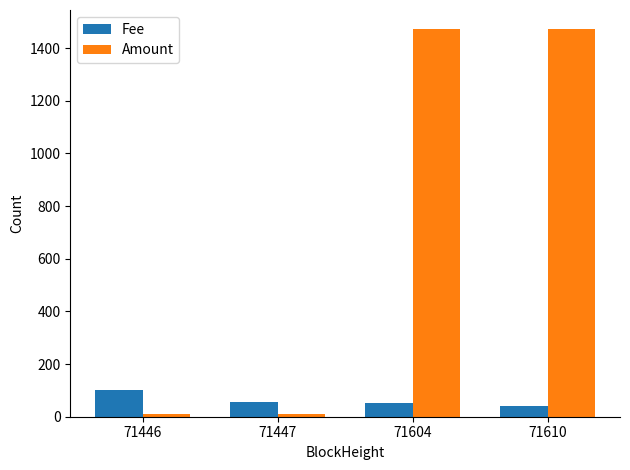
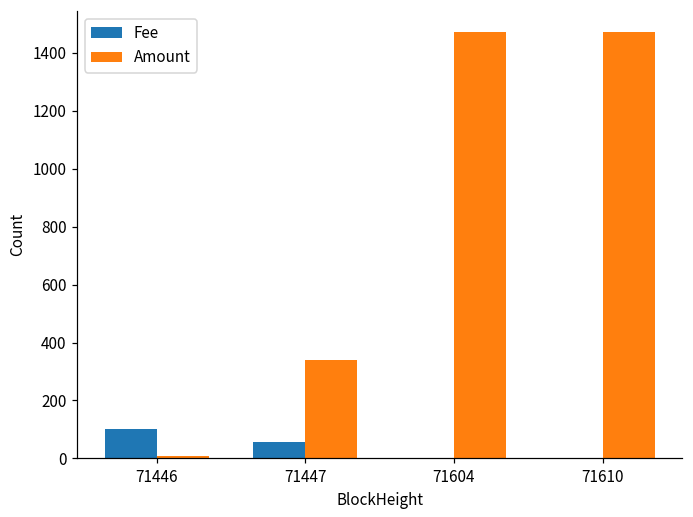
Amount, 71447: 10 -> 340
Fee, 71604: 50 -> 0
Fee, 71610: 40 -> 0
